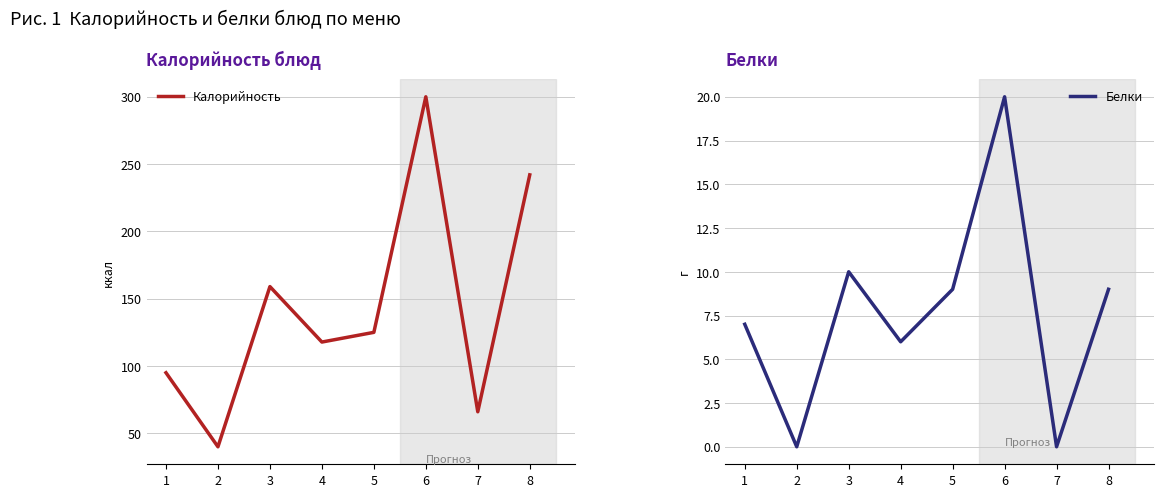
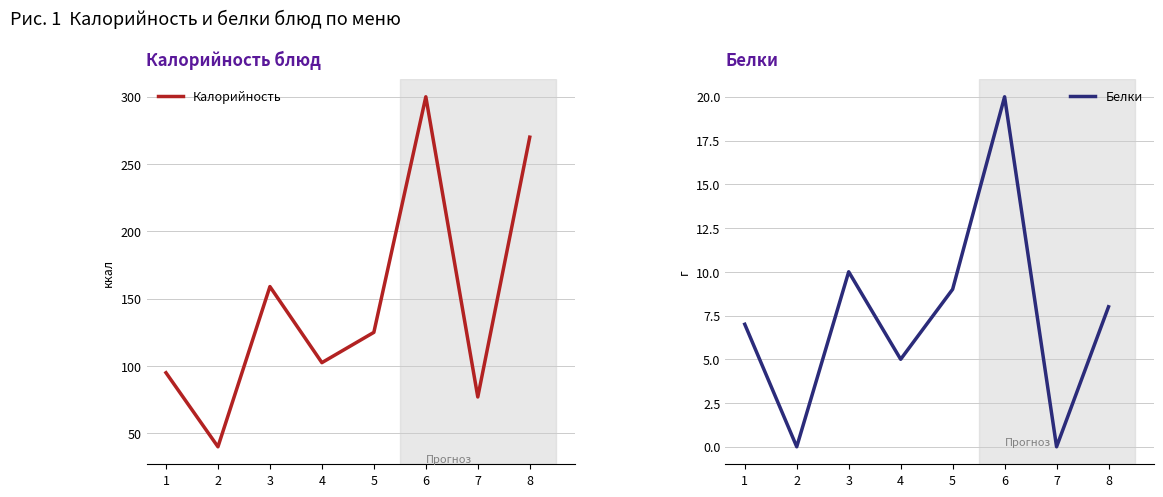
Калорийность блюд, 4: 118 -> 103
Калорийность блюд, 7: 66 -> 77
Калорийность блюд, 8: 242 -> 270
Белки, 4: 6 -> 5
Белки, 8: 9 -> 8
